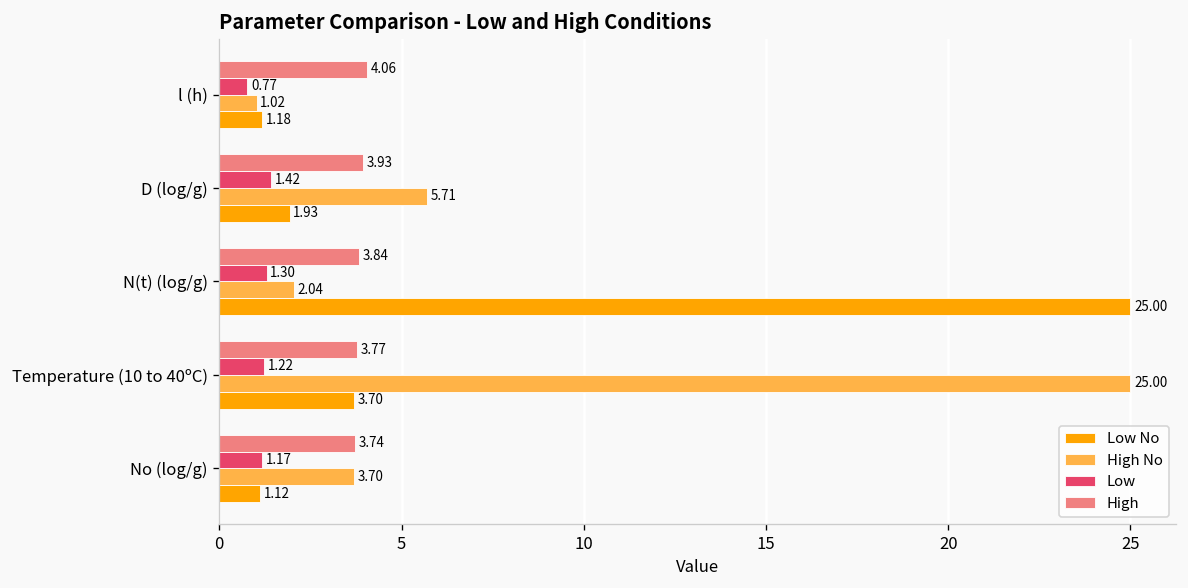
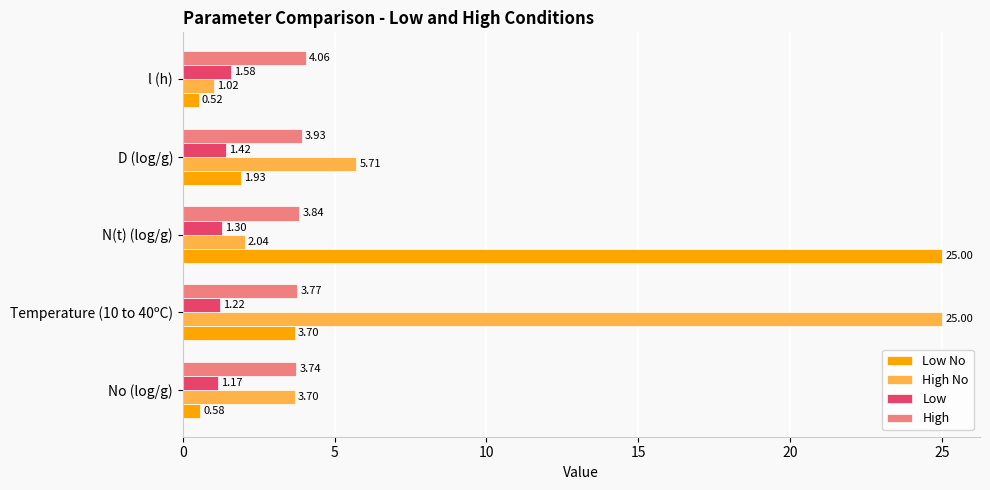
Low, l (h): 0.77 -> 1.58
Low No, l (h): 1.18 -> 0.52
Low No, No (log/g): 1.12 -> 0.58
